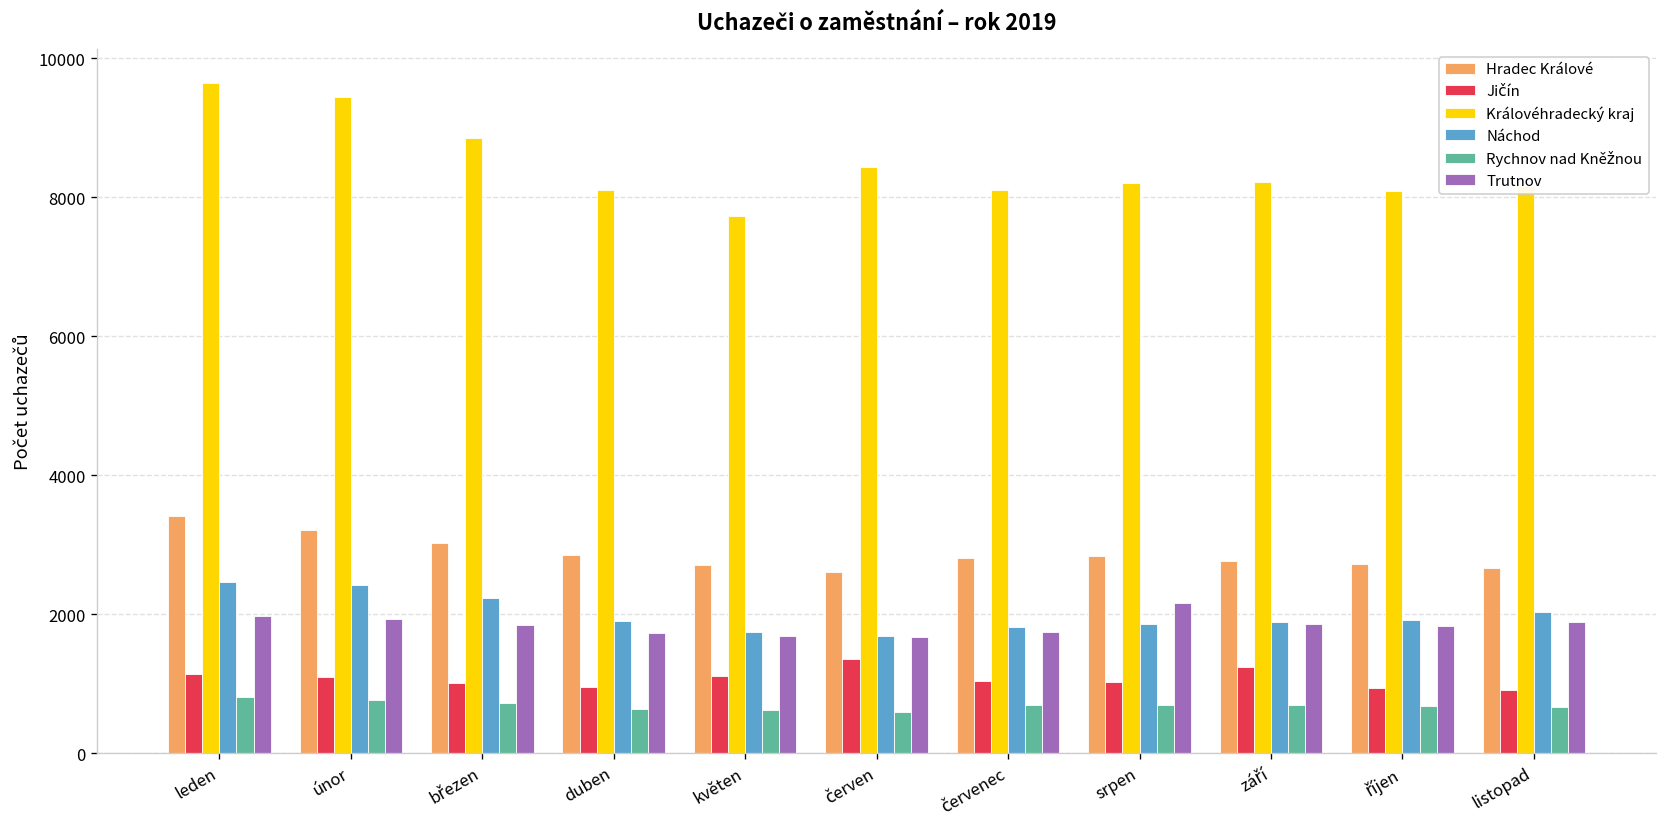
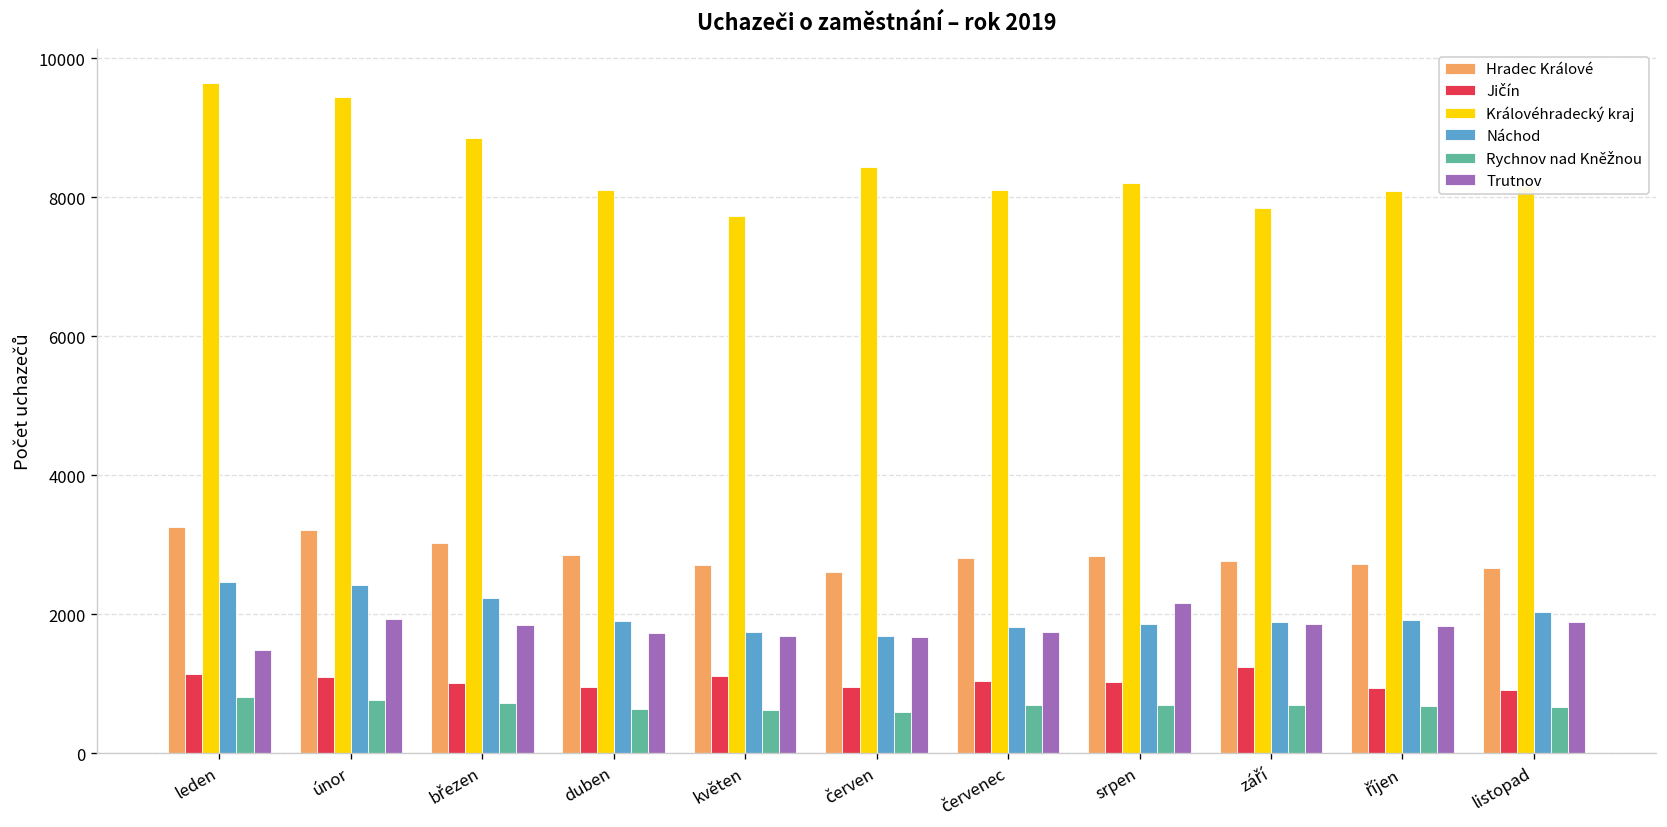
Hradec Králové, leden: 3400 -> 3300
Trutnov, leden: 2000 -> 1500
Jičín, červen: 1400 -> 1000
Královéhradecký kraj, září: 8200 -> 7900
